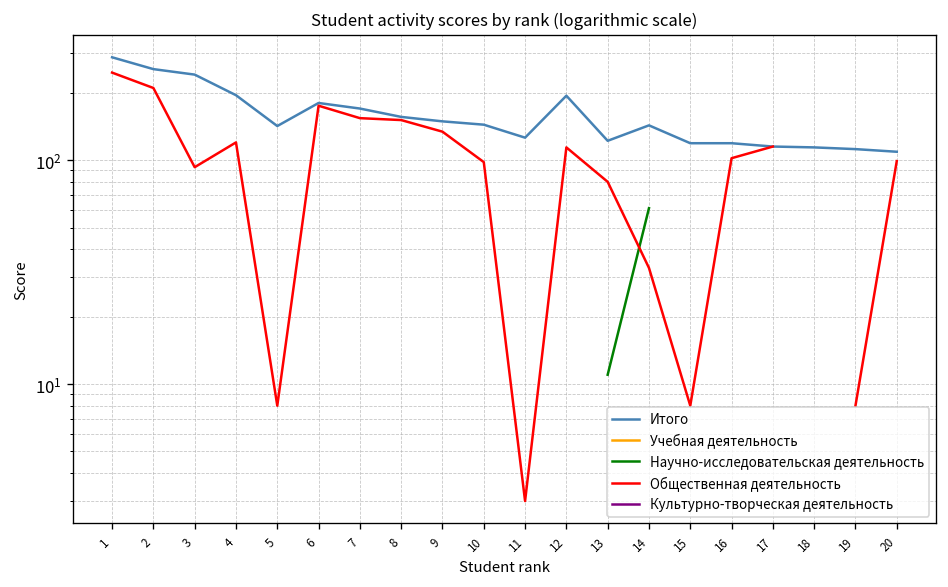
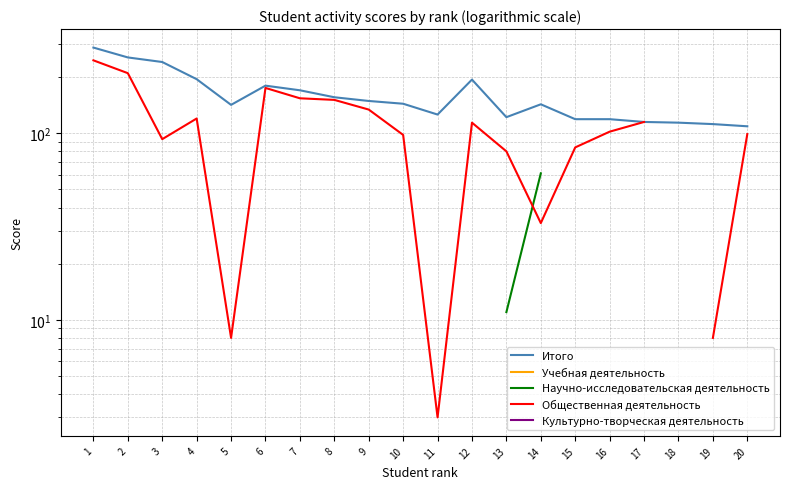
Общественная деятельность, 15: 8 -> 80
